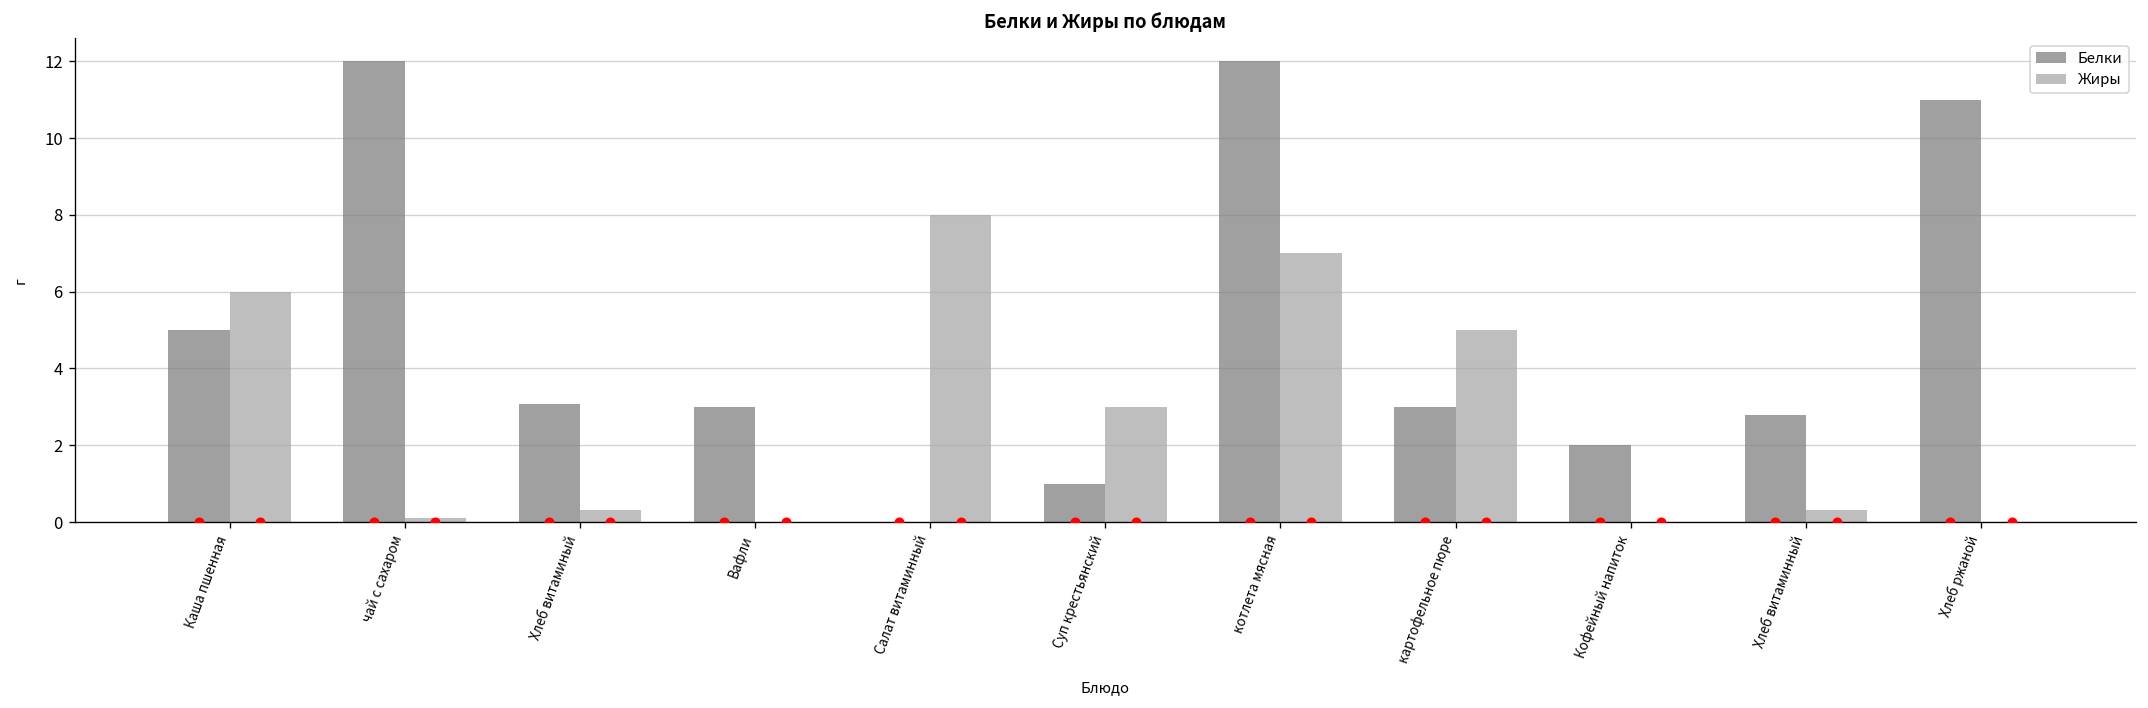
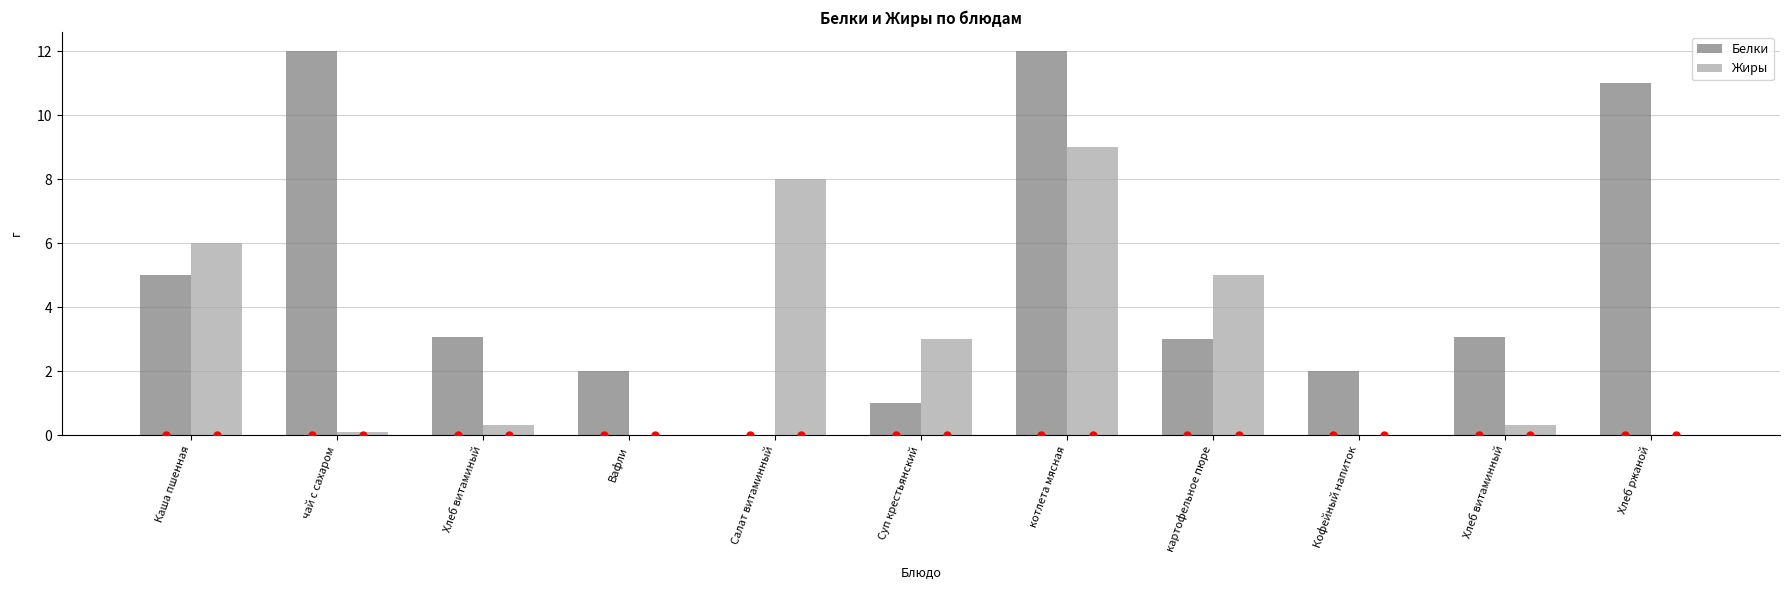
Белки, Вафли: 3 -> 2
Жиры, котлета мясная: 7 -> 9
Белки, Хлеб витаминный: 2.8 -> 3.1
